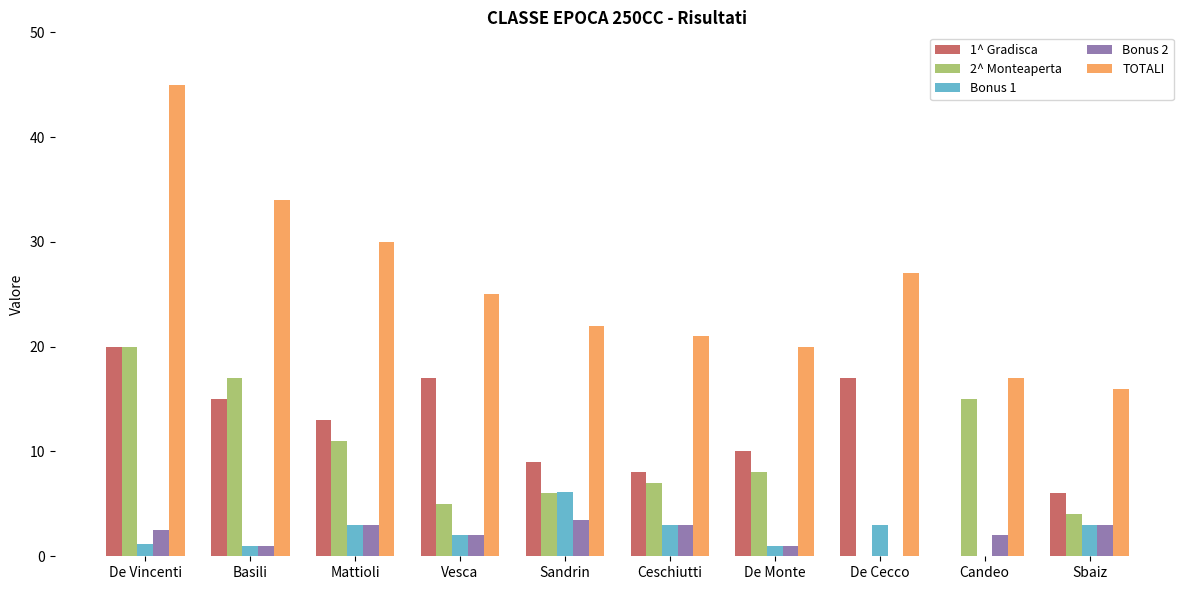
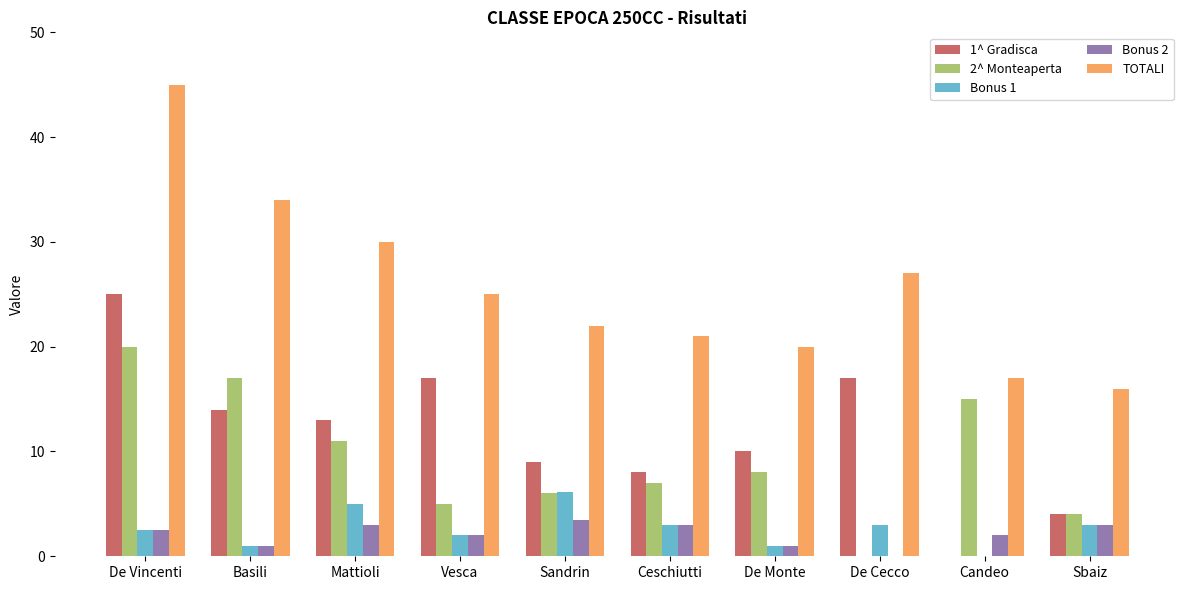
1^ Gradisca, De Vincenti: 20 -> 25
Bonus 1, De Vincenti: 1.2 -> 2.5
1^ Gradisca, Basili: 15 -> 14
Bonus 1, Mattioli: 3 -> 5
1^ Gradisca, Sbaiz: 6 -> 4
